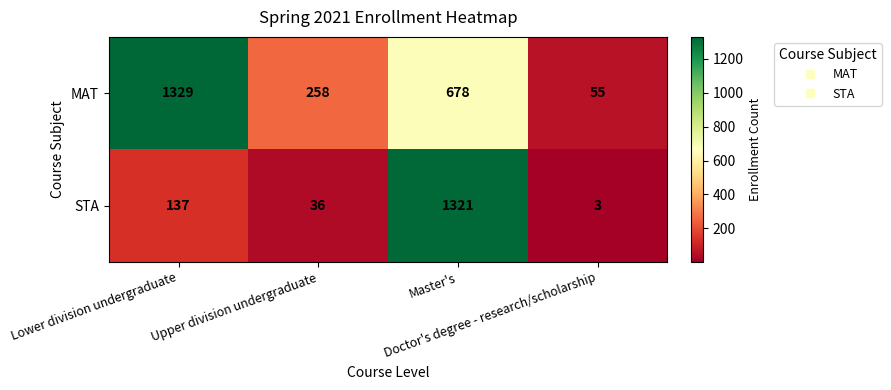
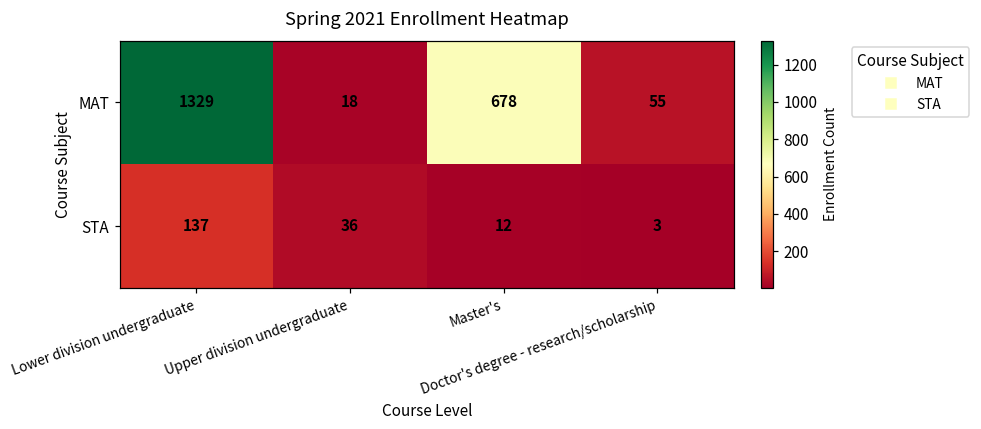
MAT, Upper division undergraduate: 258 -> 18
STA, Master's: 1321 -> 12
